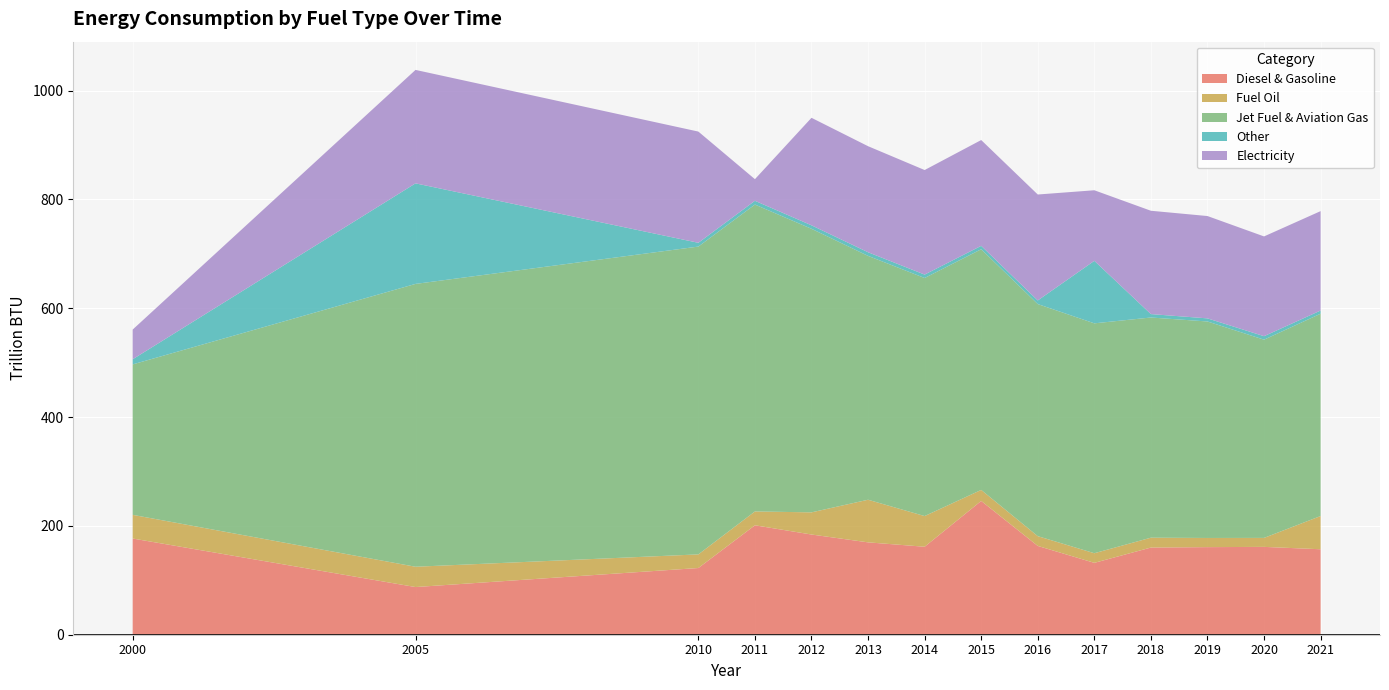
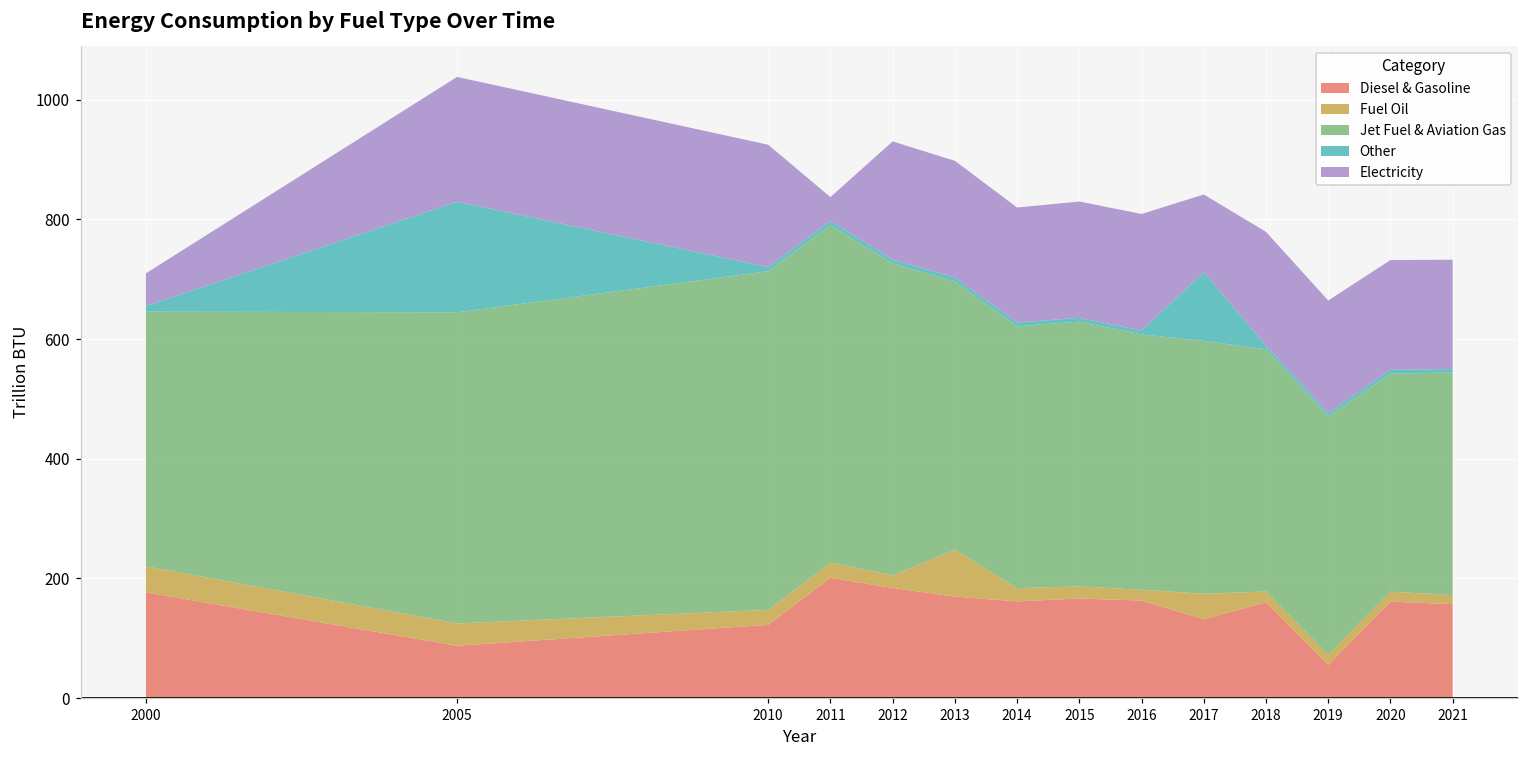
Jet Fuel & Aviation Gas, 2000: 280 -> 430
Fuel Oil, 2012: 40 -> 20
Fuel Oil, 2014: 60 -> 20
Diesel & Gasoline, 2015: 250 -> 170
Fuel Oil, 2017: 20 -> 40
Diesel & Gasoline, 2019: 160 -> 60
Fuel Oil, 2021: 60 -> 20
